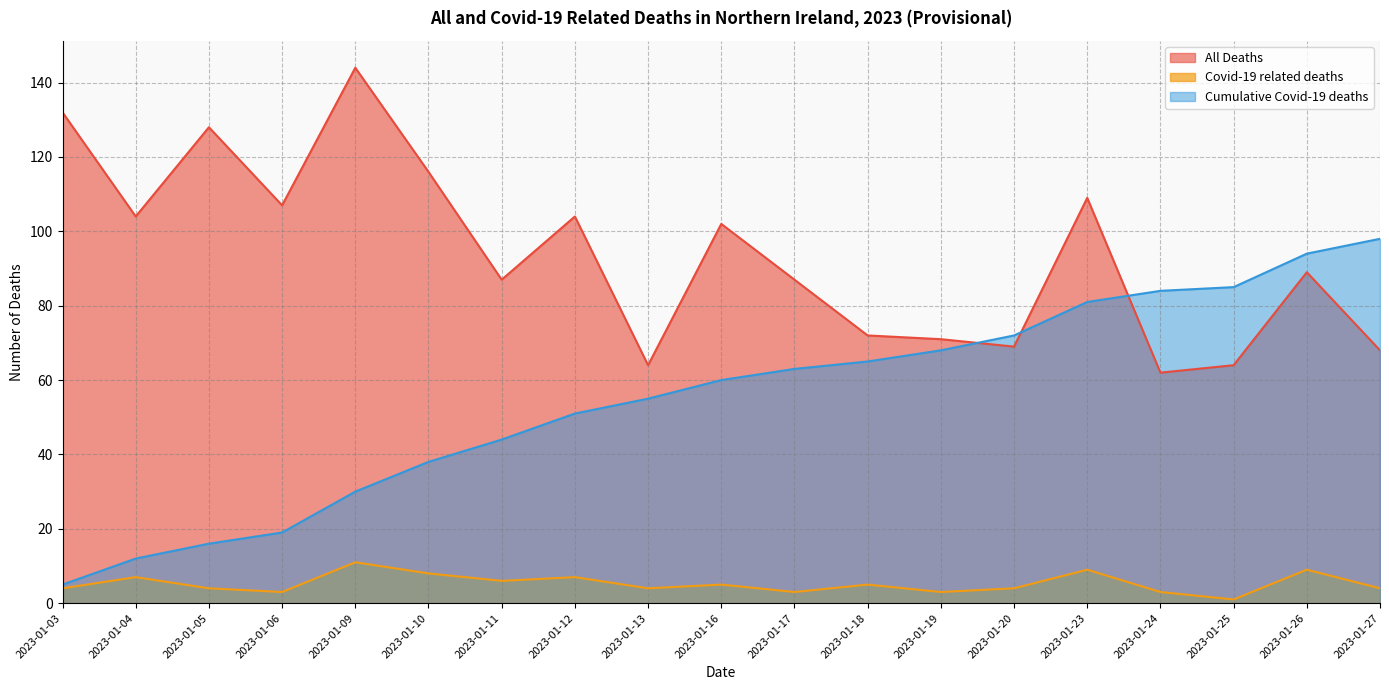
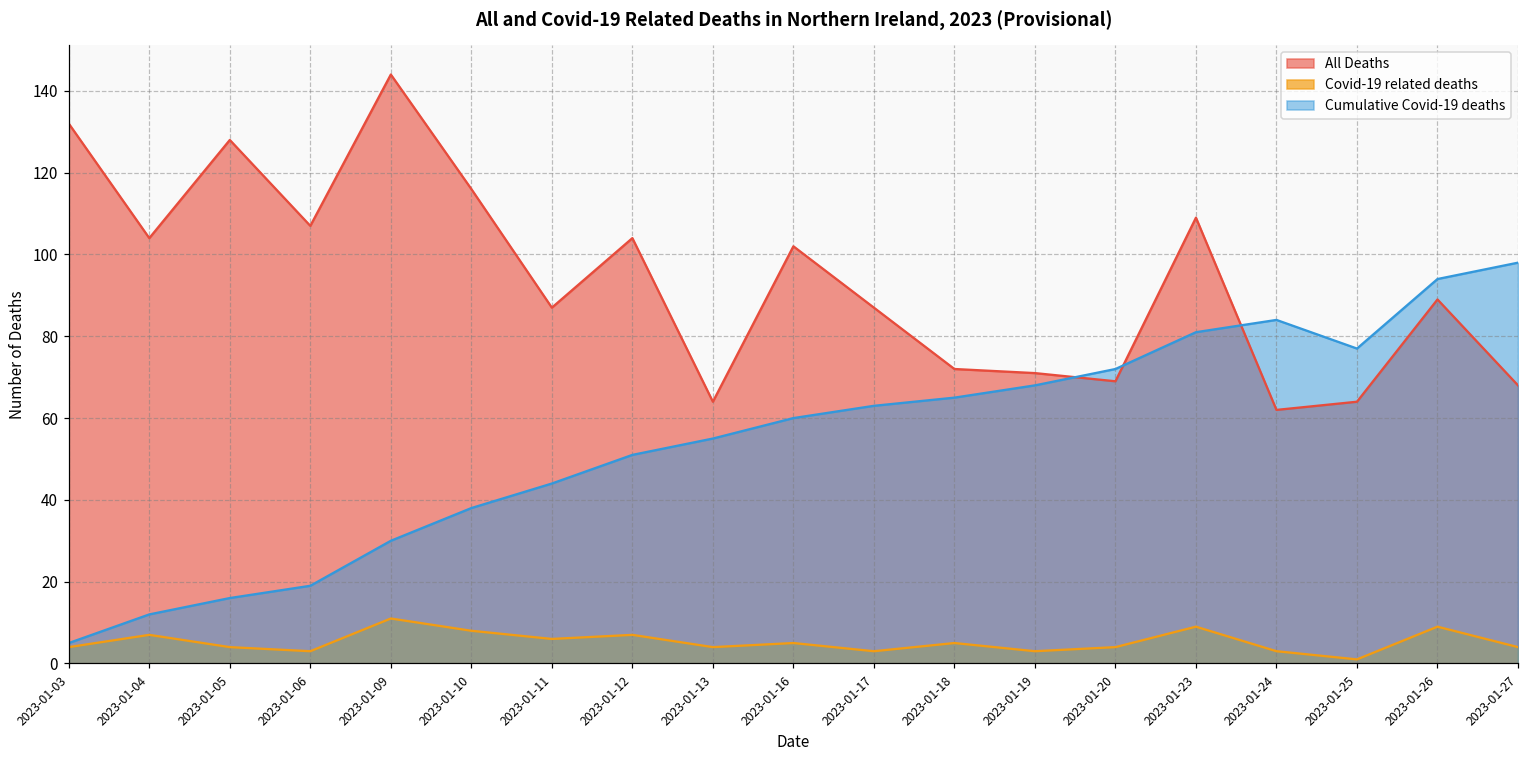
Cumulative Covid-19 deaths, 2023-01-25: 85 -> 77
